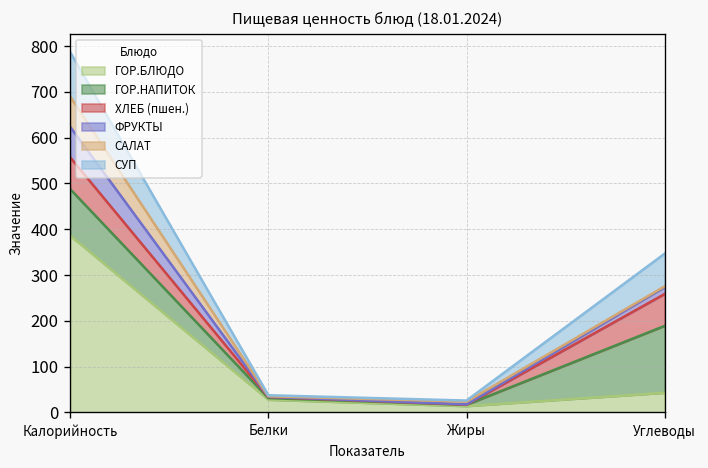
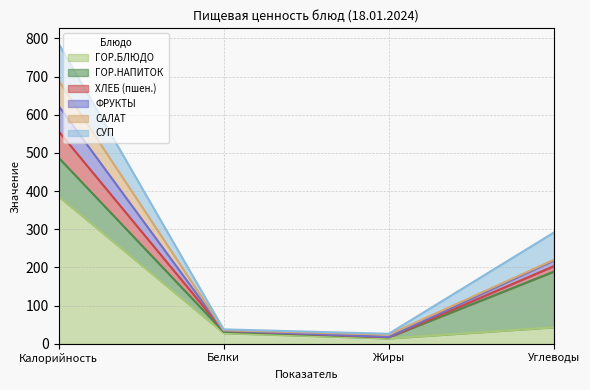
ХЛЕБ (пшен.), Углеводы: 70 -> 10
